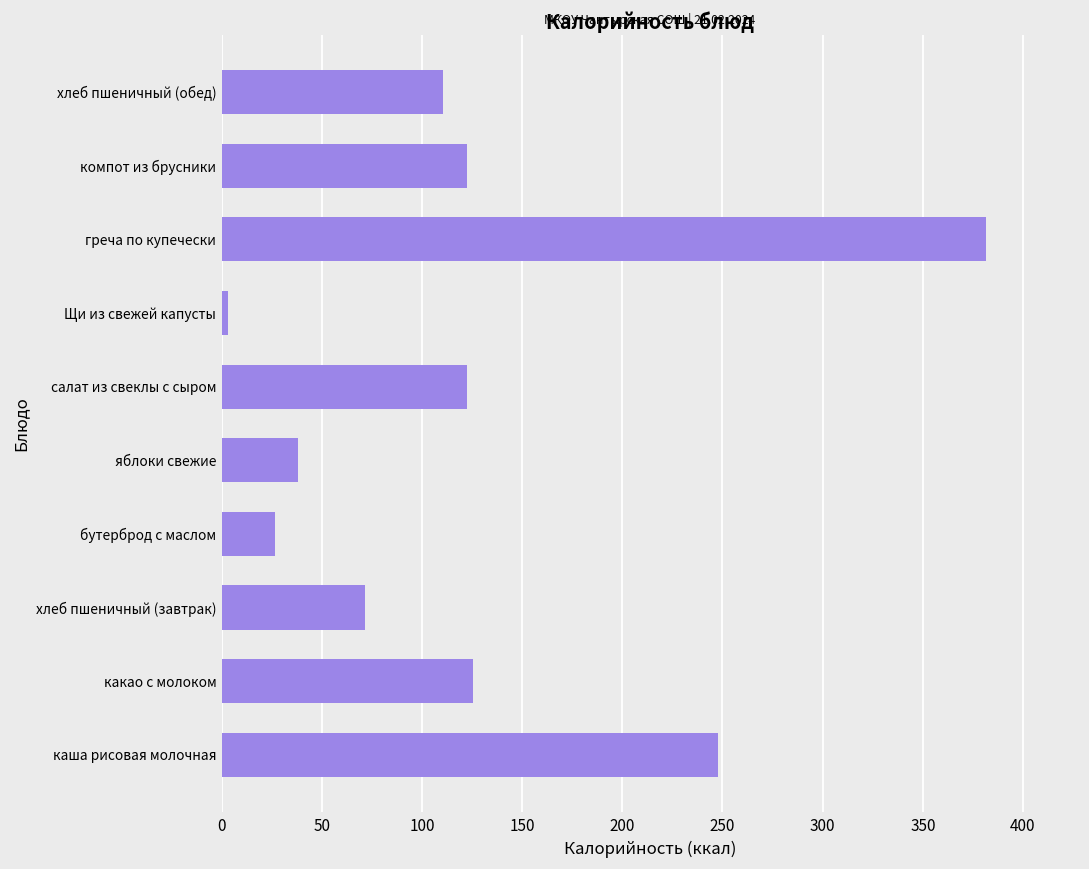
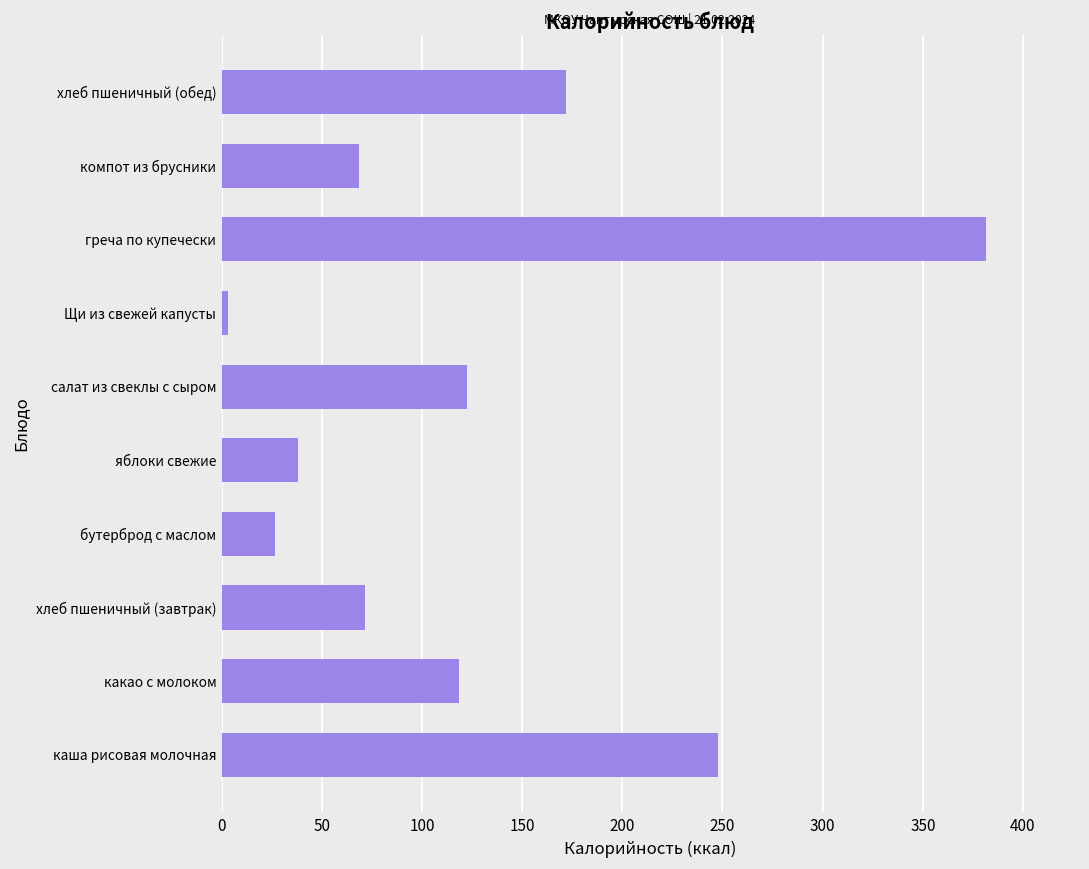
хлеб пшеничный (обед): 111 -> 172
компот из брусники: 122 -> 69
какао с молоком: 126 -> 118
